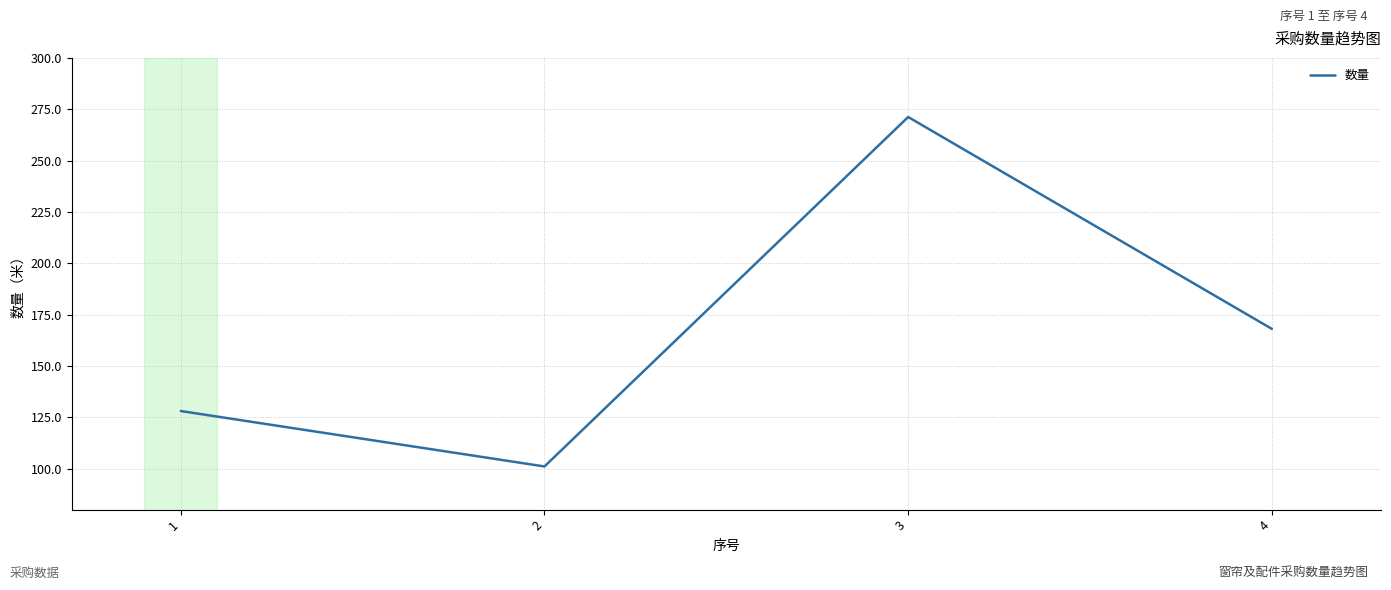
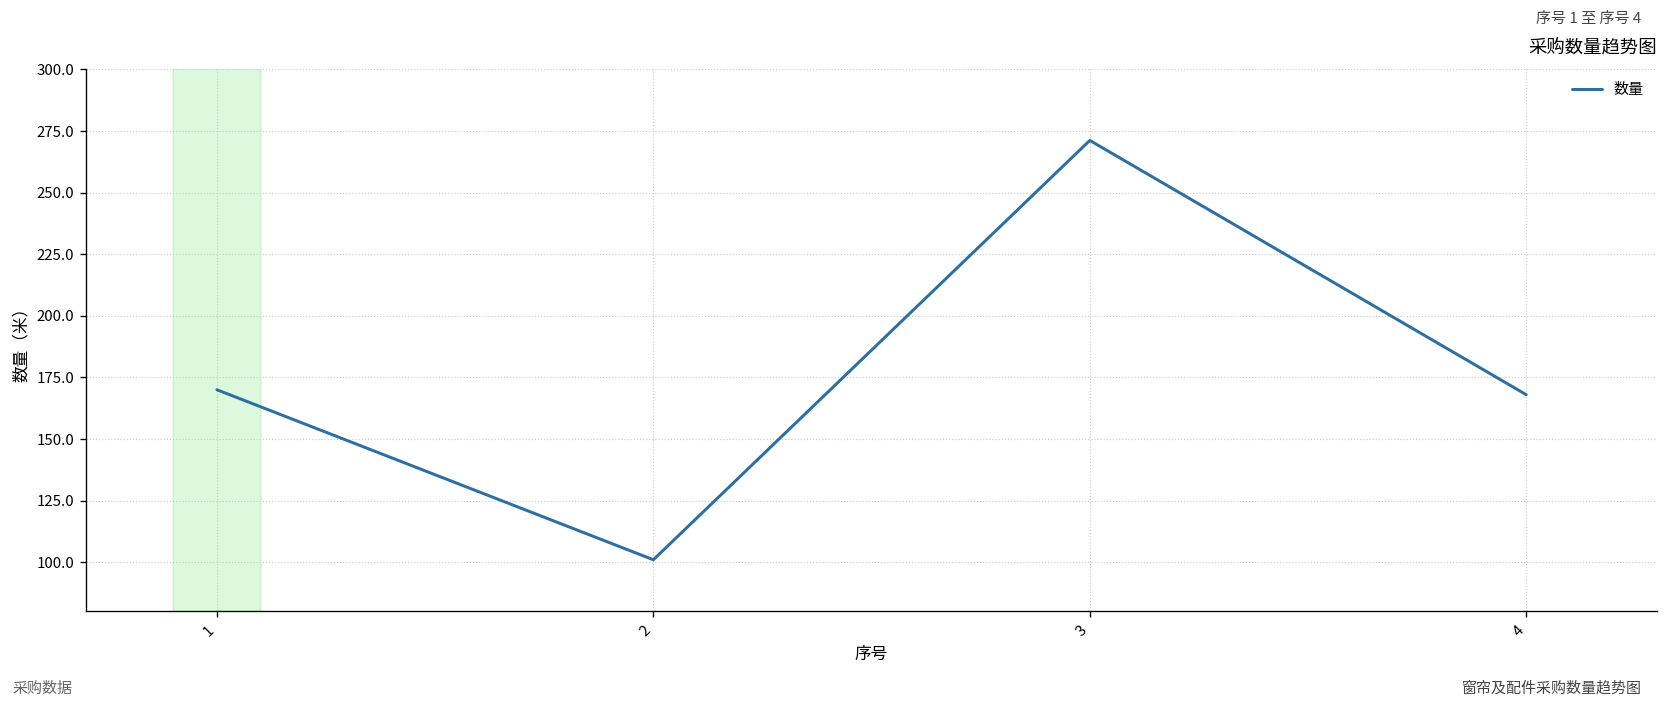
1: 128 -> 170
